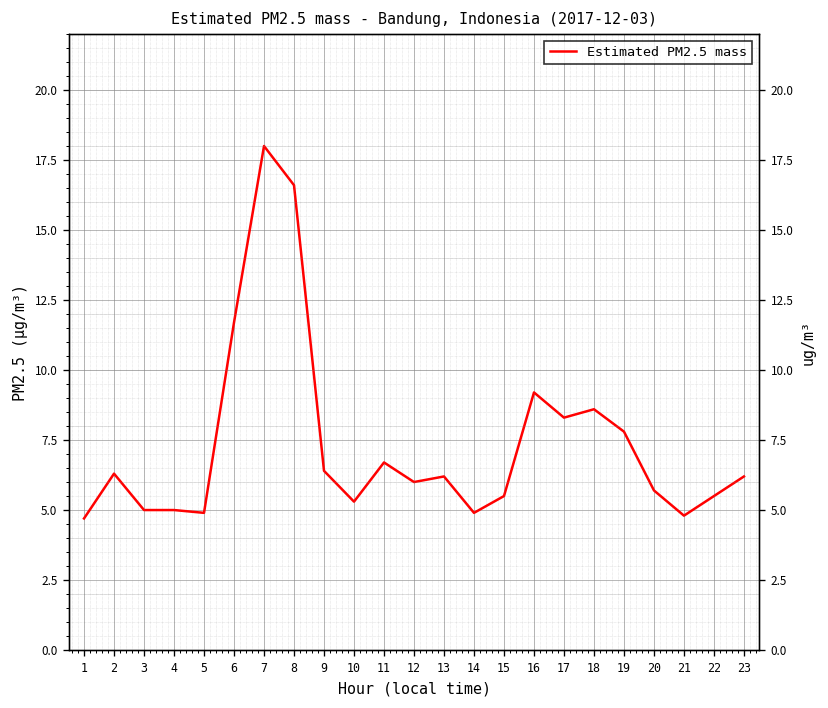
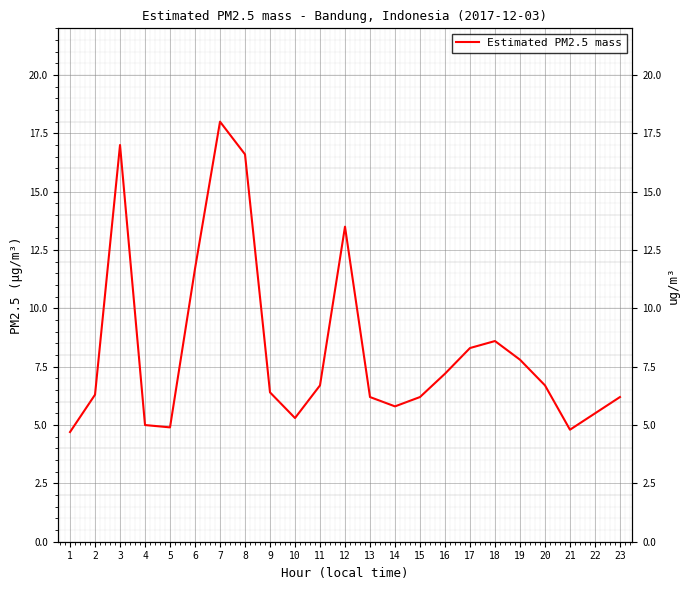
3: 5 -> 17
12: 6.0 -> 13.5
14: 4.9 -> 5.8
15: 5.5 -> 6.2
16: 9.2 -> 7.2
20: 5.7 -> 6.7
